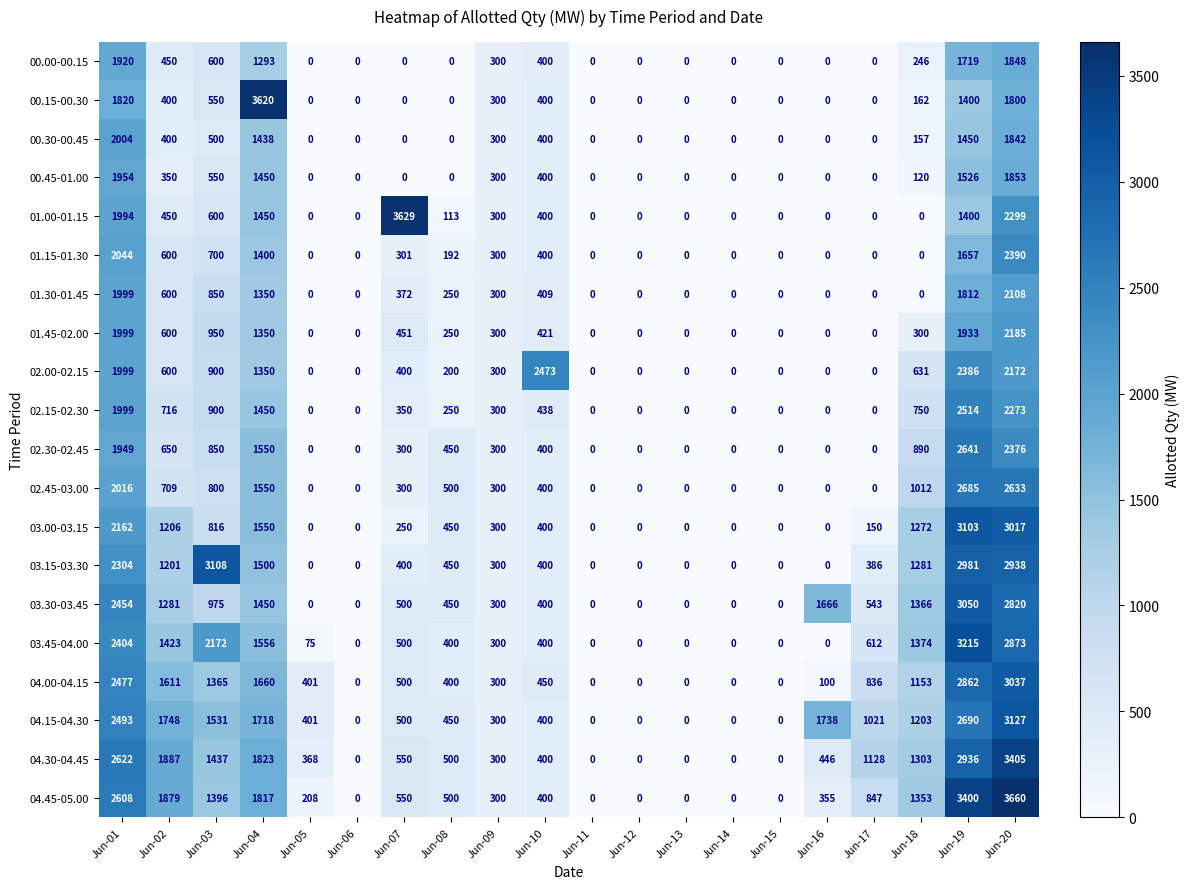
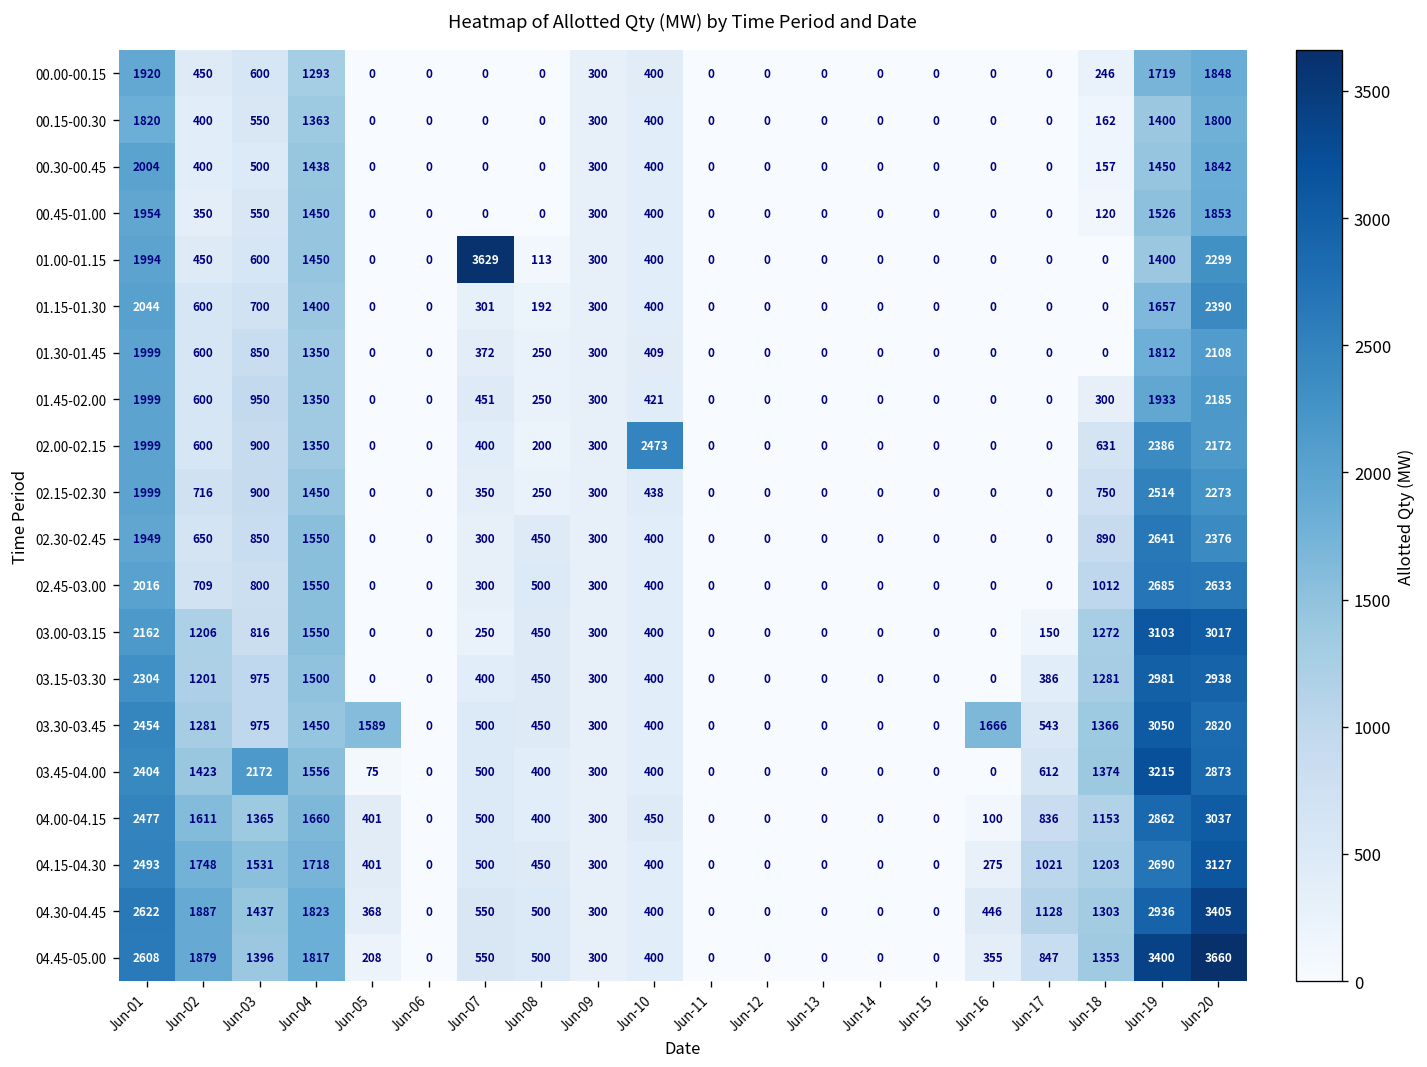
00.15-00.30, Jun-04: 3620 -> 1363
03.15-03.30, Jun-03: 3108 -> 975
03.30-03.45, Jun-05: 0 -> 1589
04.15-04.30, Jun-16: 1738 -> 275
